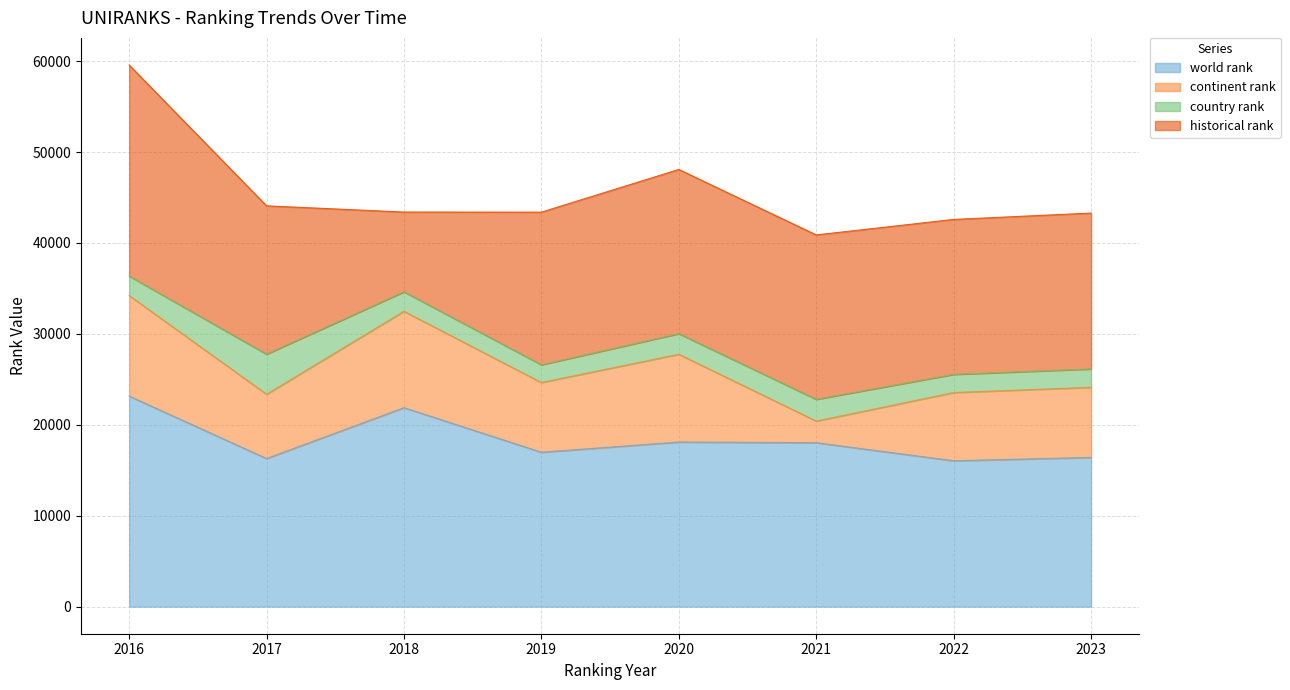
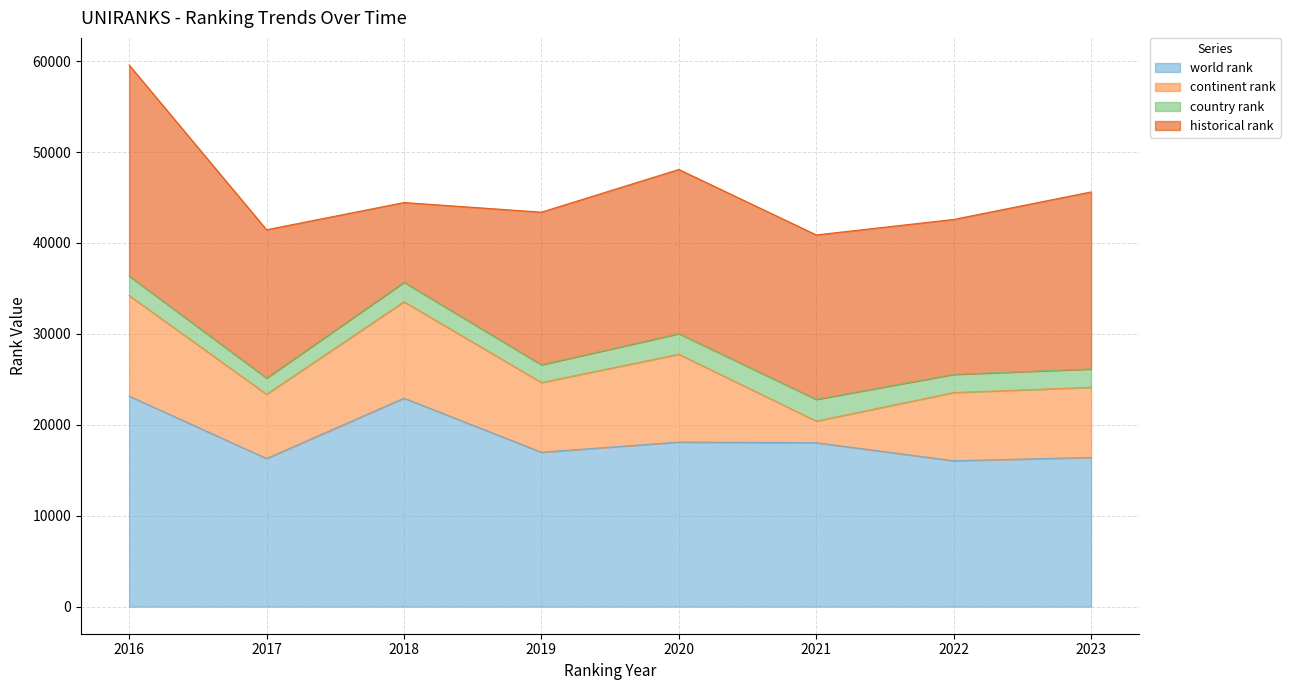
country rank, 2017: 4000 -> 2000
world rank, 2018: 22000 -> 23000
historical rank, 2023: 17000 -> 19000
